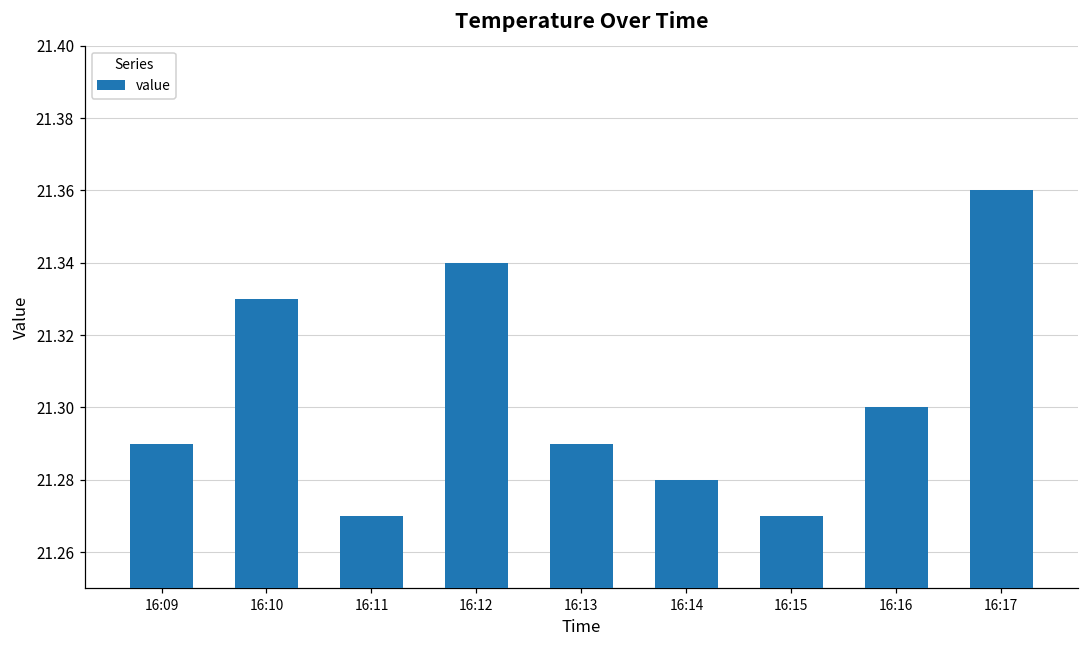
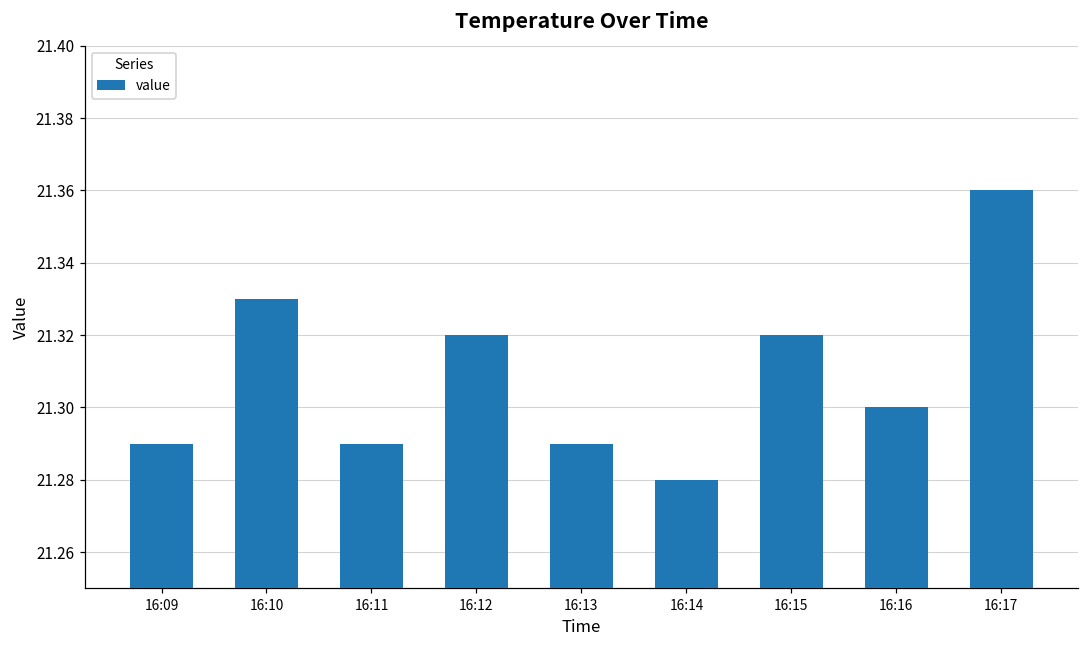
16:11: 21.27 -> 21.29
16:12: 21.34 -> 21.32
16:15: 21.27 -> 21.32
